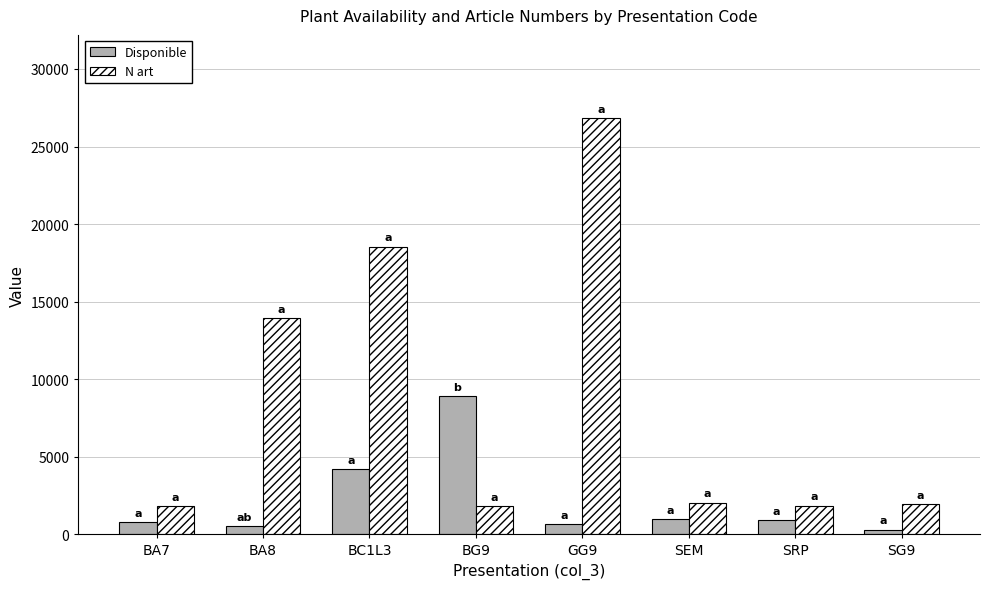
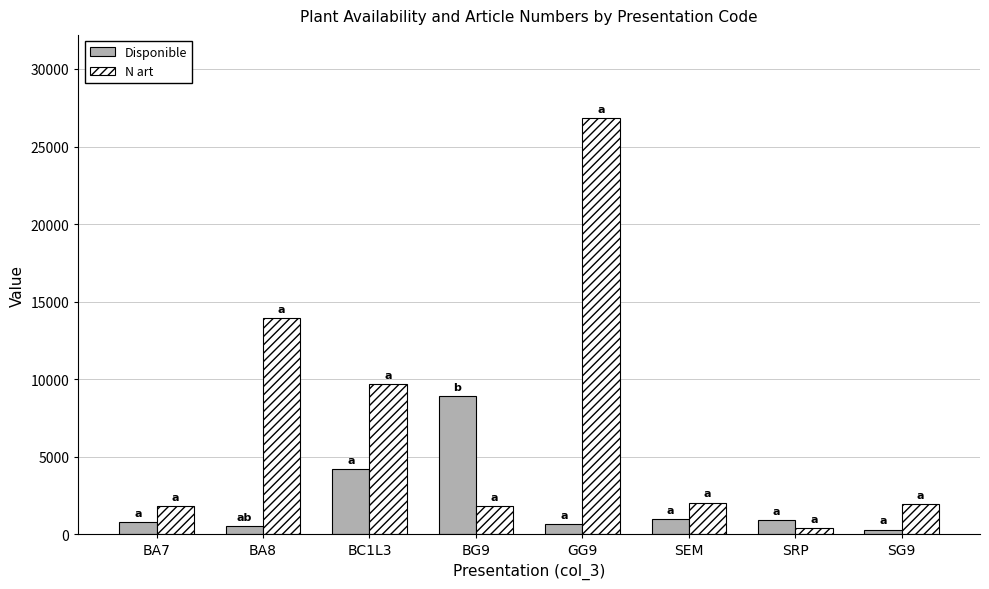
N art, BC1L3: 18500 -> 9700
N art, SRP: 1800 -> 400
